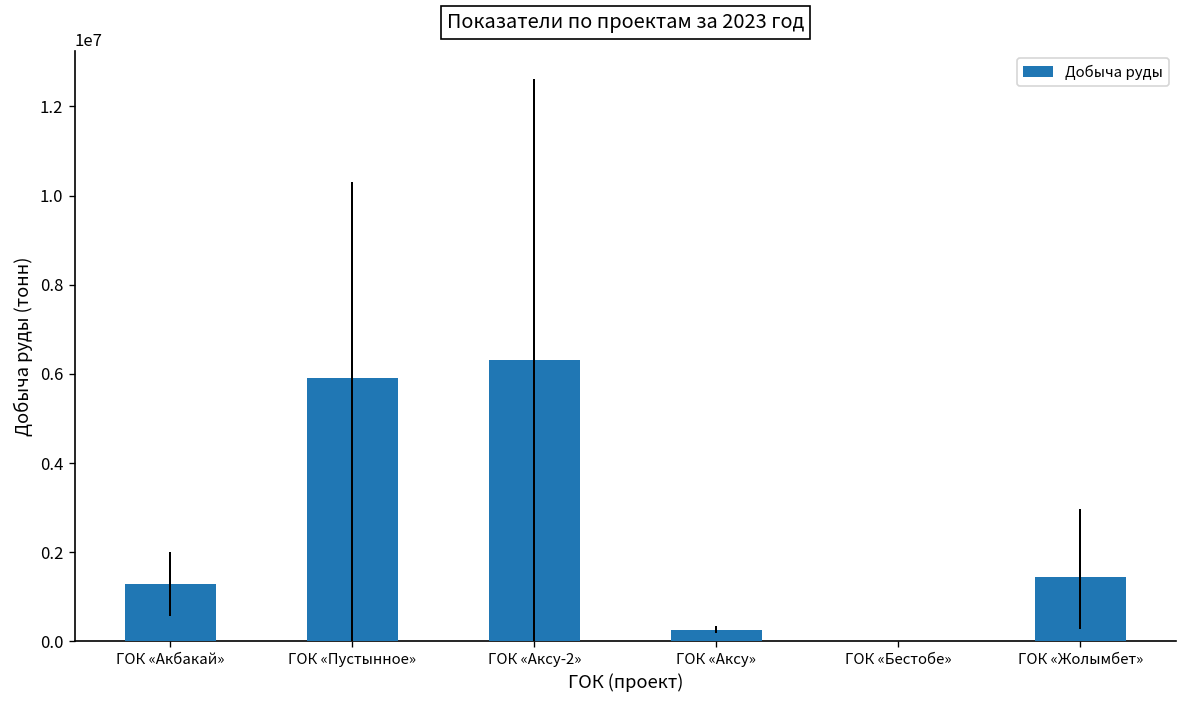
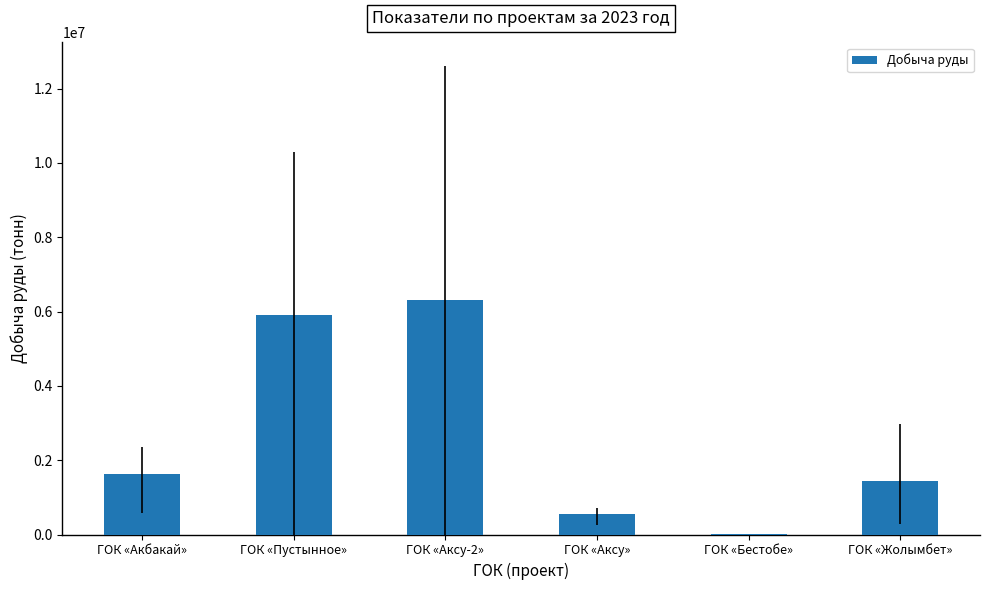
ГОК «Акбакай»: 1300000 -> 1600000
ГОК «Аксу»: 300000 -> 600000
